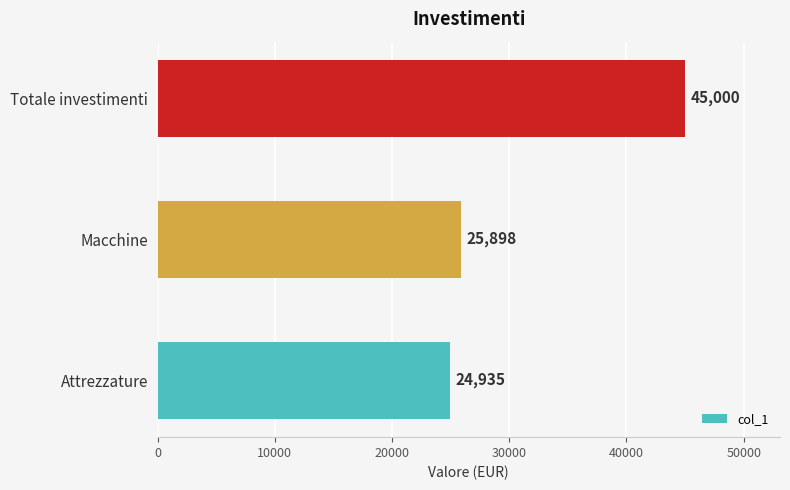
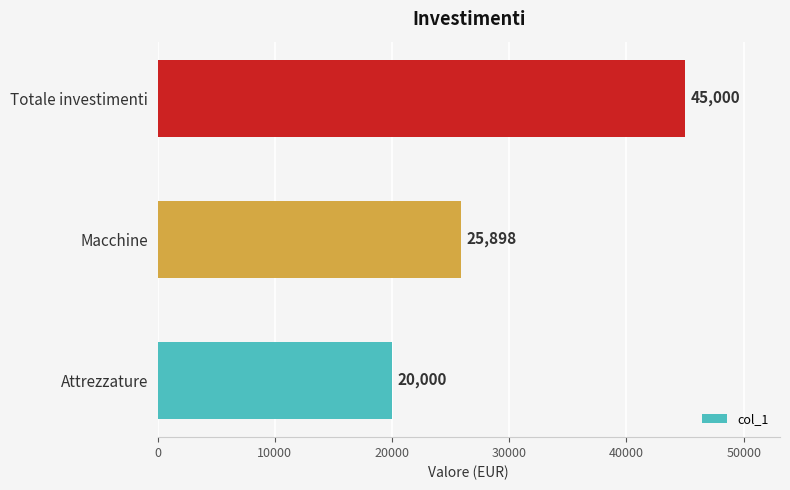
Attrezzature: 24,935 -> 20,000
